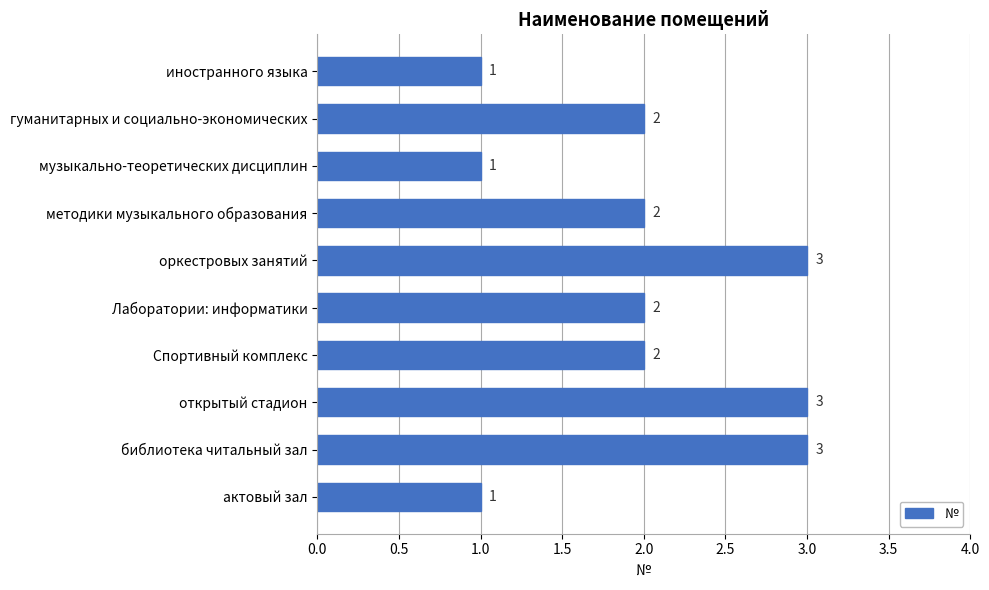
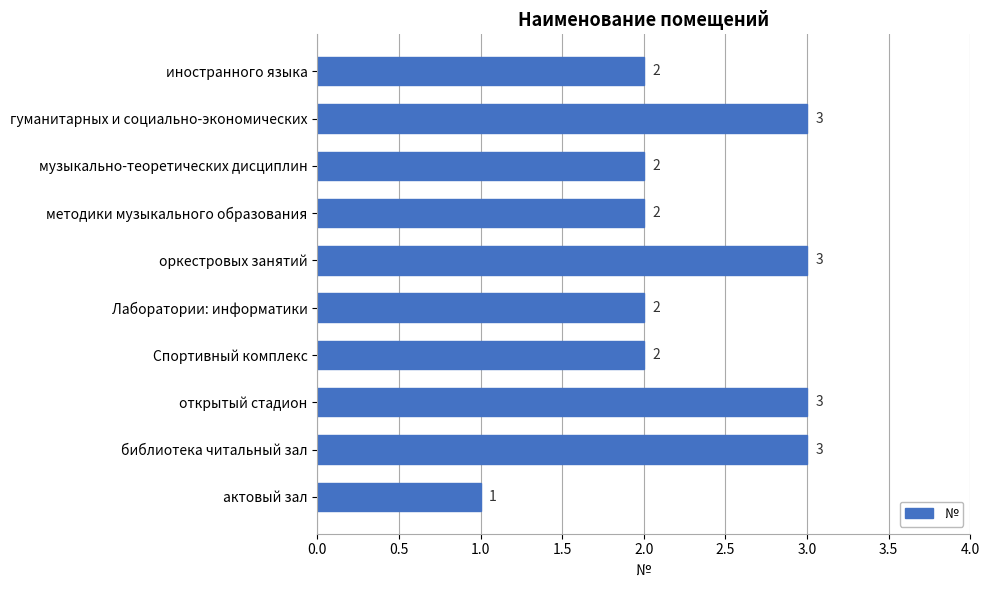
иностранного языка: 1 -> 2
гуманитарных и социально-экономических: 2 -> 3
музыкально-теоретических дисциплин: 1 -> 2
